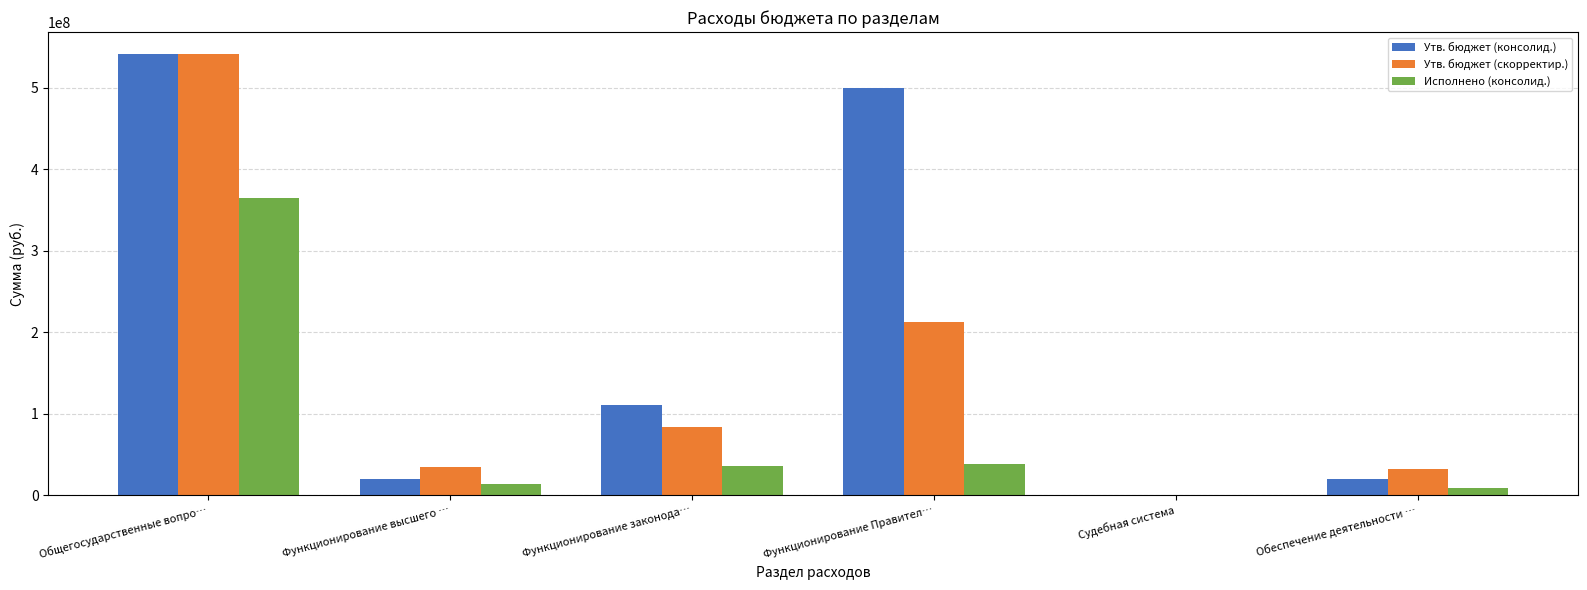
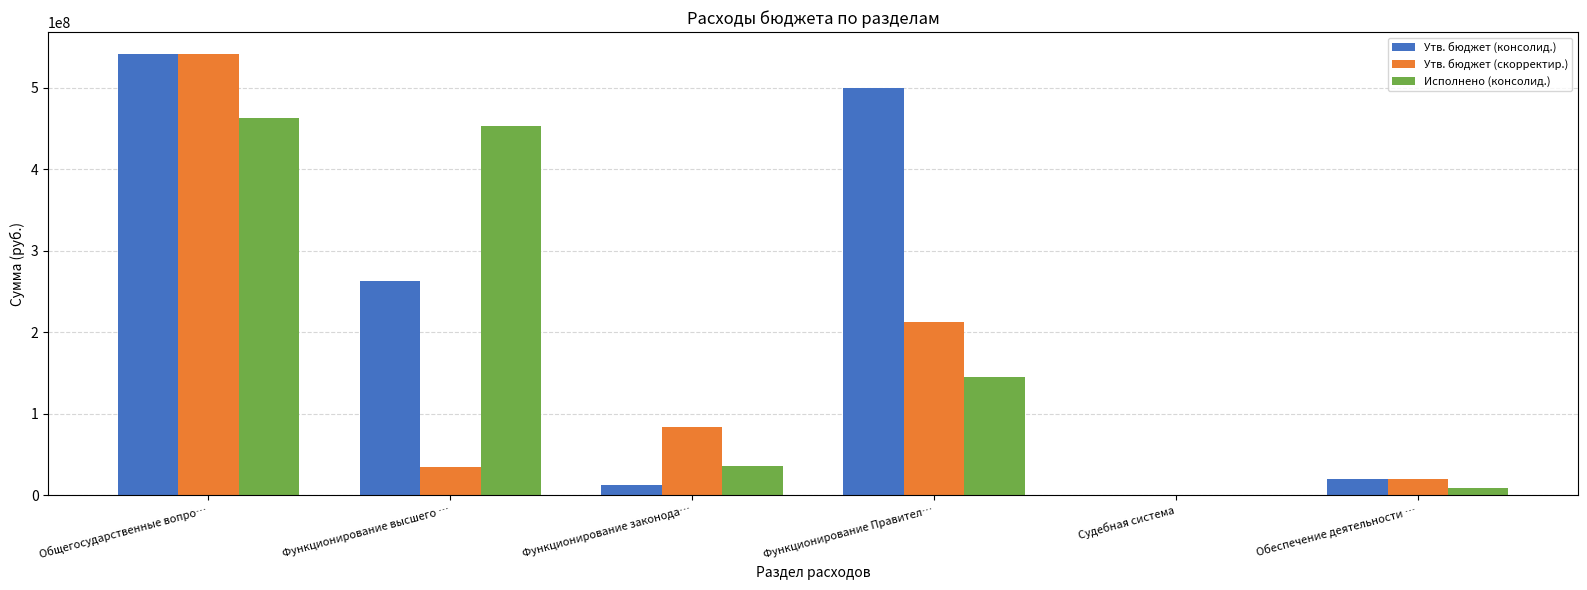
Исполнено (консолид.), Общегосударственные вопро…: 360000000 -> 460000000
Утв. бюджет (консолид.), Функционирование высшего …: 20000000 -> 260000000
Исполнено (консолид.), Функционирование высшего …: 10000000 -> 450000000
Утв. бюджет (консолид.), Функционирование законода…: 110000000 -> 10000000
Исполнено (консолид.), Функционирование Правител…: 40000000 -> 140000000
Утв. бюджет (скорректир.), Обеспечение деятельности …: 30000000 -> 20000000
